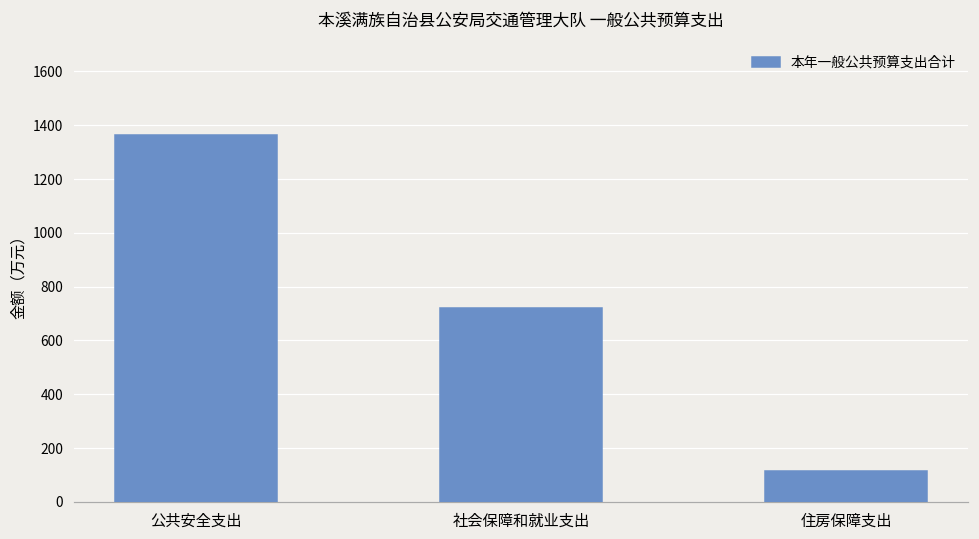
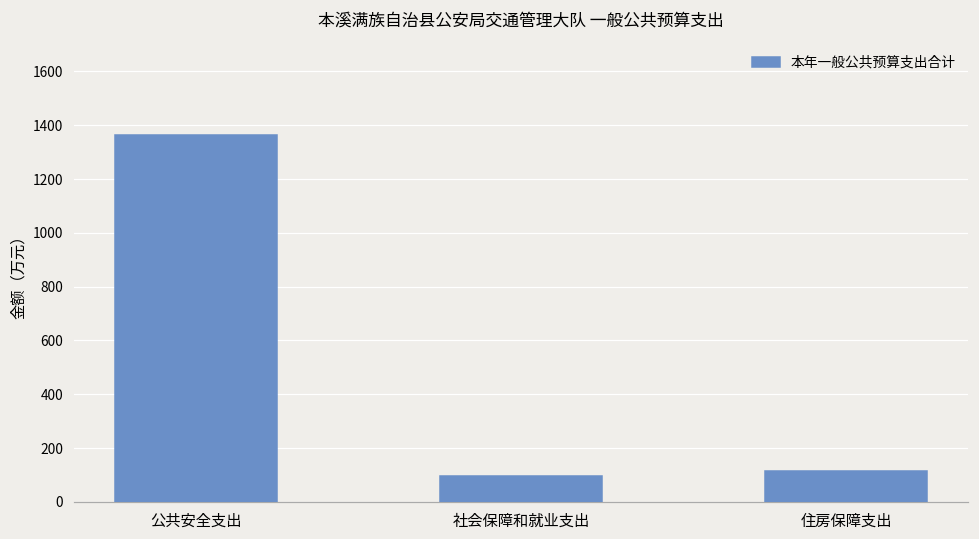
社会保障和就业支出: 720 -> 100
